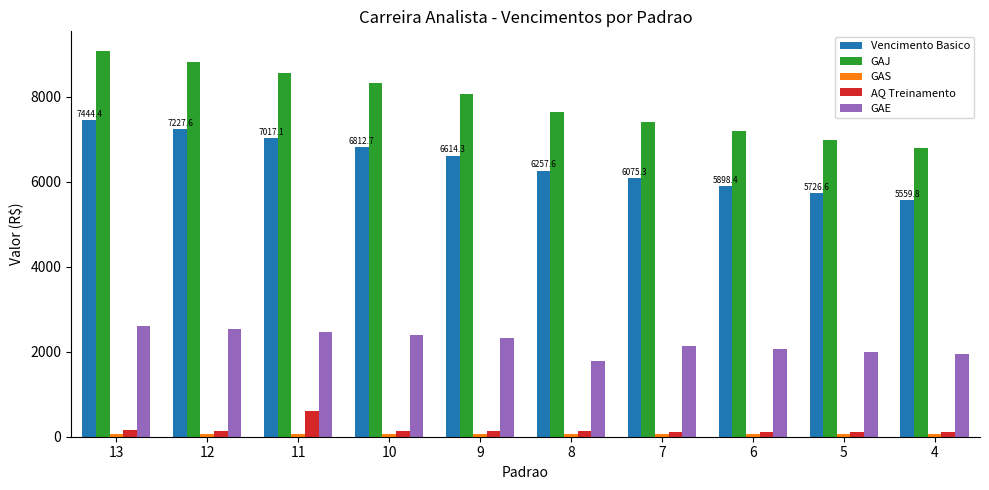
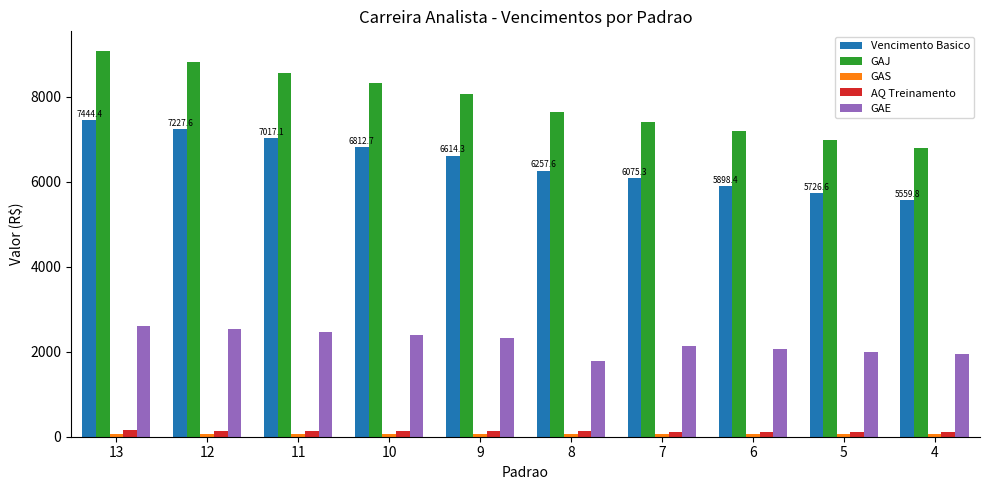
AQ Treinamento, 11: 600 -> 100
